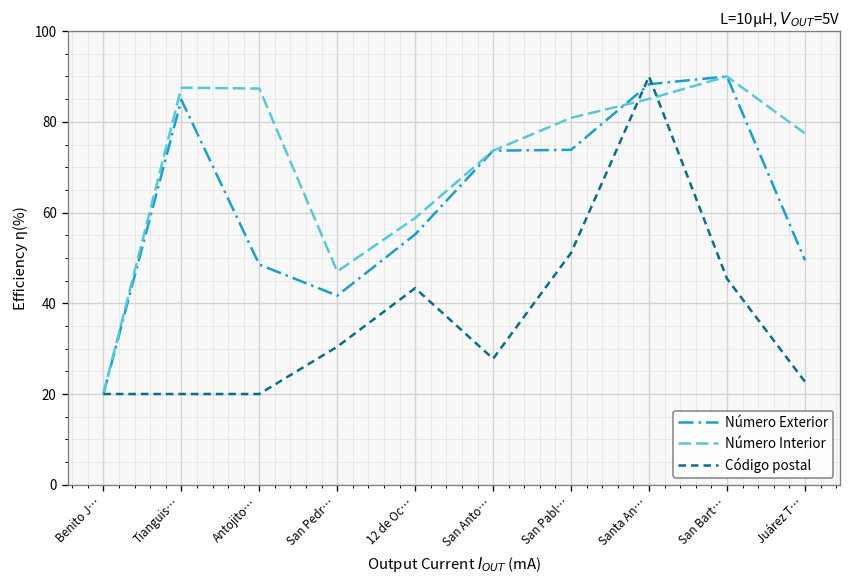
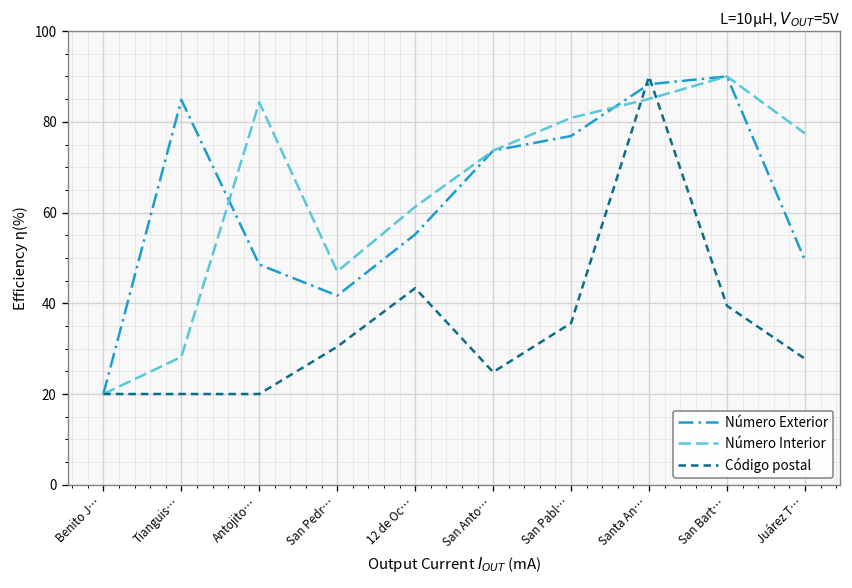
Número Interior, Tianguis…: 88 -> 28
Número Interior, Antojito…: 87 -> 84
Número Interior, 12 de Oc…: 59 -> 61
Código postal, San Anto…: 28 -> 25
Número Exterior, San Pabl…: 74 -> 77
Código postal, San Pabl…: 51 -> 36
Código postal, San Bart…: 45 -> 39
Código postal, Juárez T…: 23 -> 28
